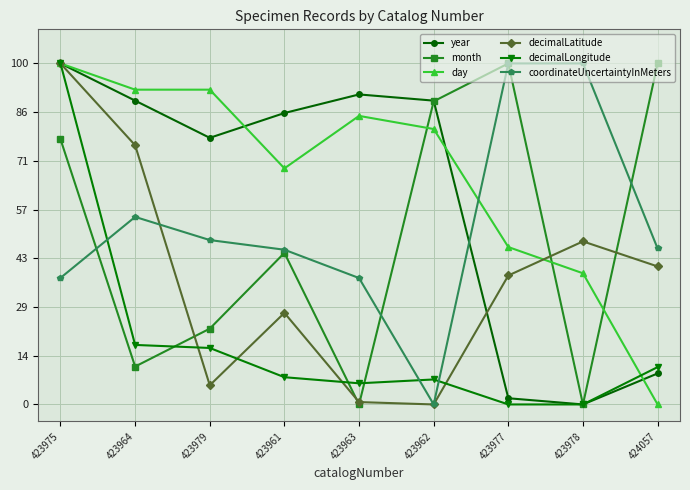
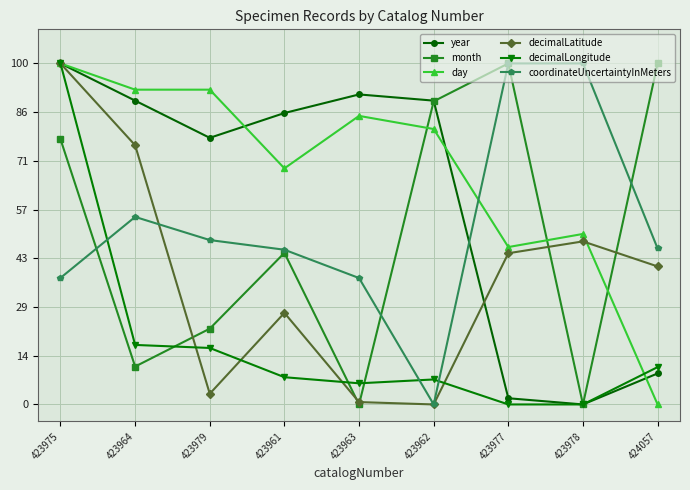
decimalLatitude, 423979: 6 -> 3
decimalLatitude, 423977: 38 -> 44
day, 423978: 38 -> 50
